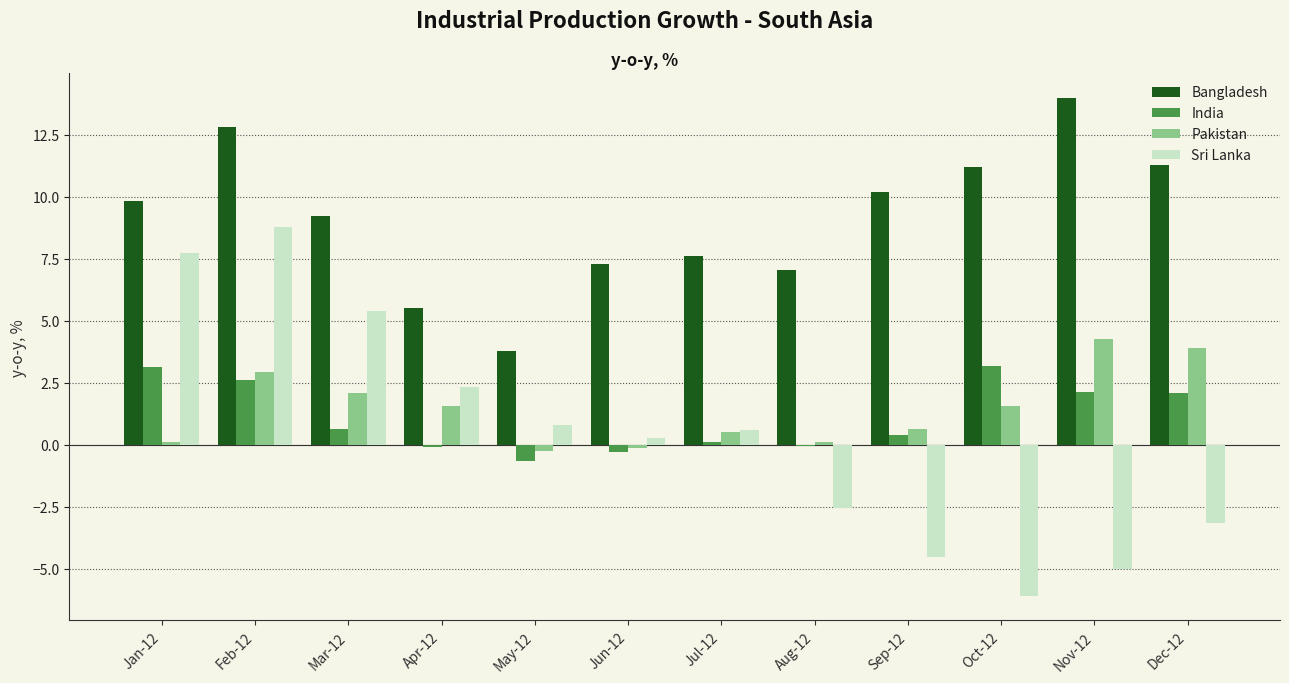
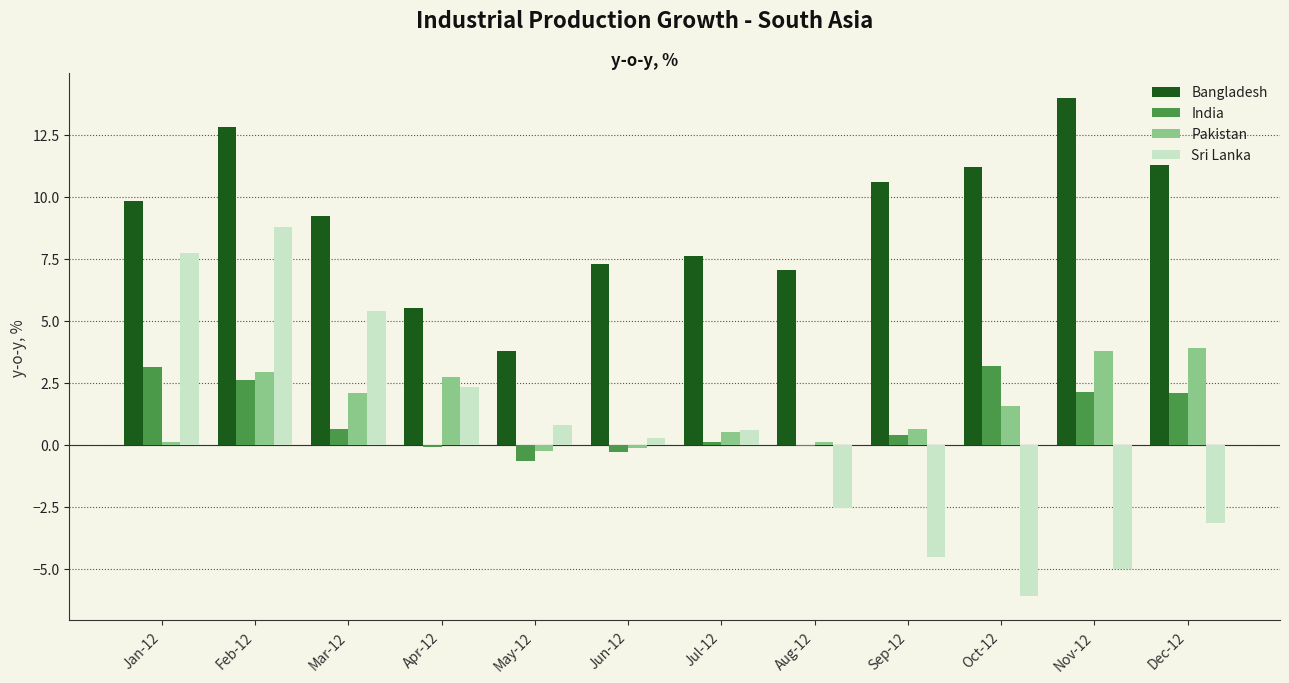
Pakistan, Apr-12: 1.6 -> 2.7
Bangladesh, Sep-12: 10.2 -> 10.6
Pakistan, Nov-12: 4.3 -> 3.8
